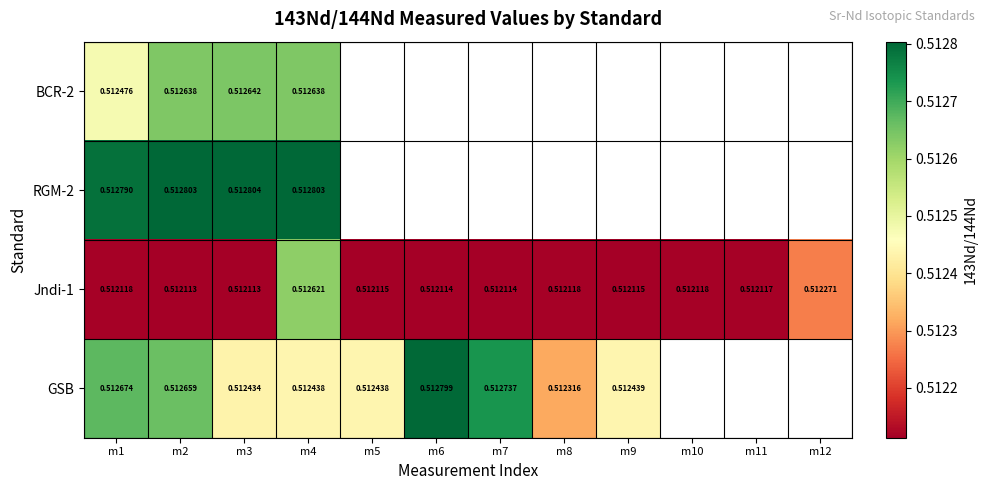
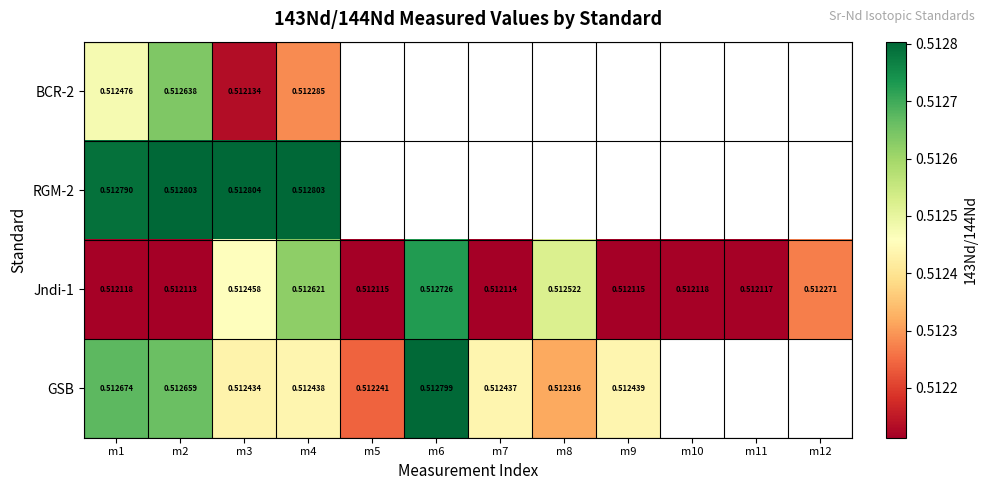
BCR-2, m3: 0.512642 -> 0.512134
BCR-2, m4: 0.512638 -> 0.512285
Jndi-1, m3: 0.512113 -> 0.512458
Jndi-1, m6: 0.512114 -> 0.512726
Jndi-1, m8: 0.512118 -> 0.512522
GSB, m5: 0.512438 -> 0.512241
GSB, m7: 0.512737 -> 0.512437
